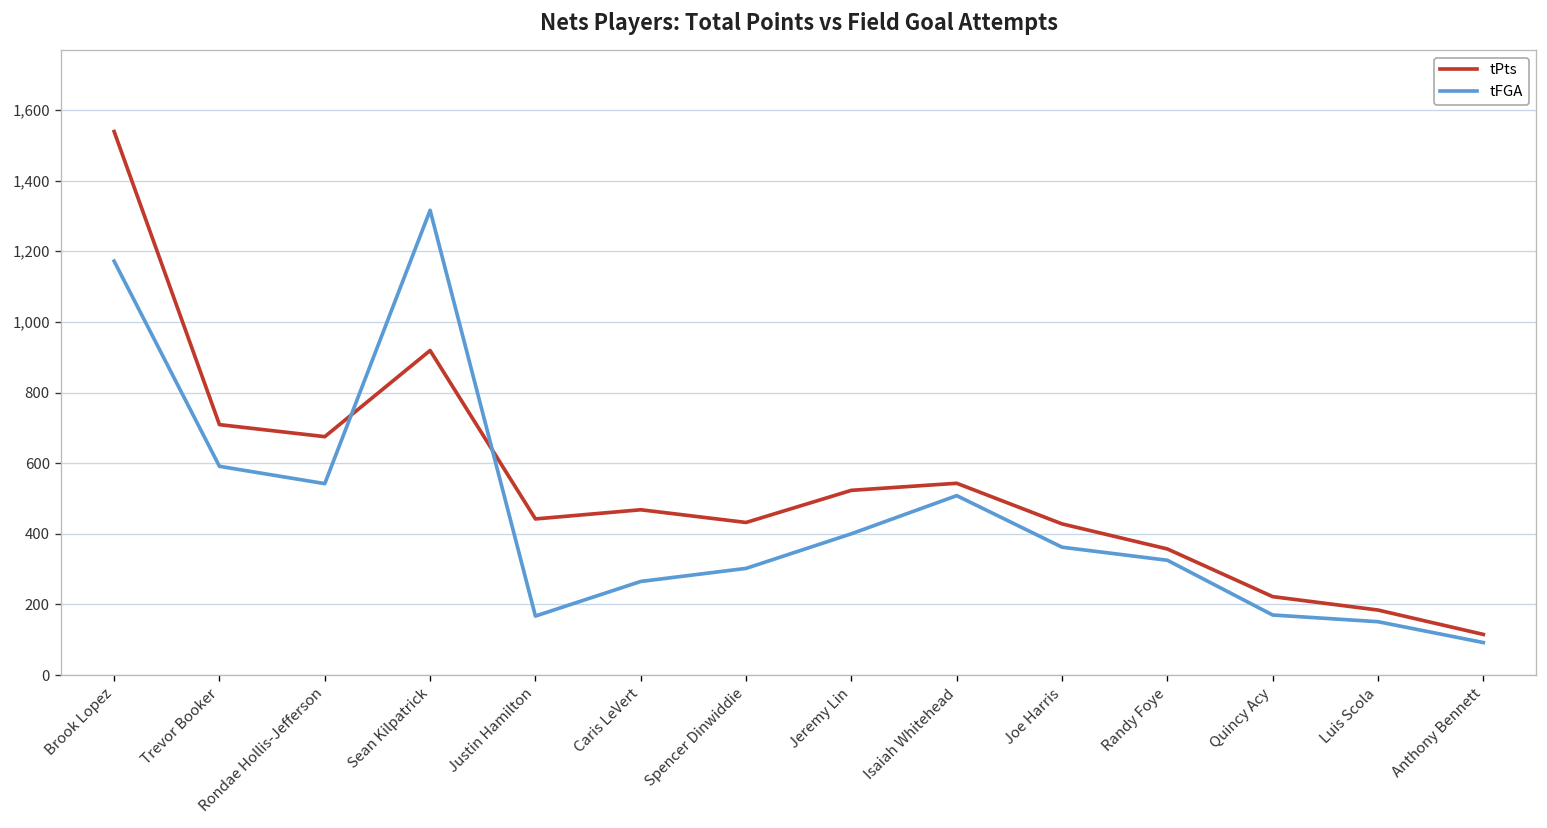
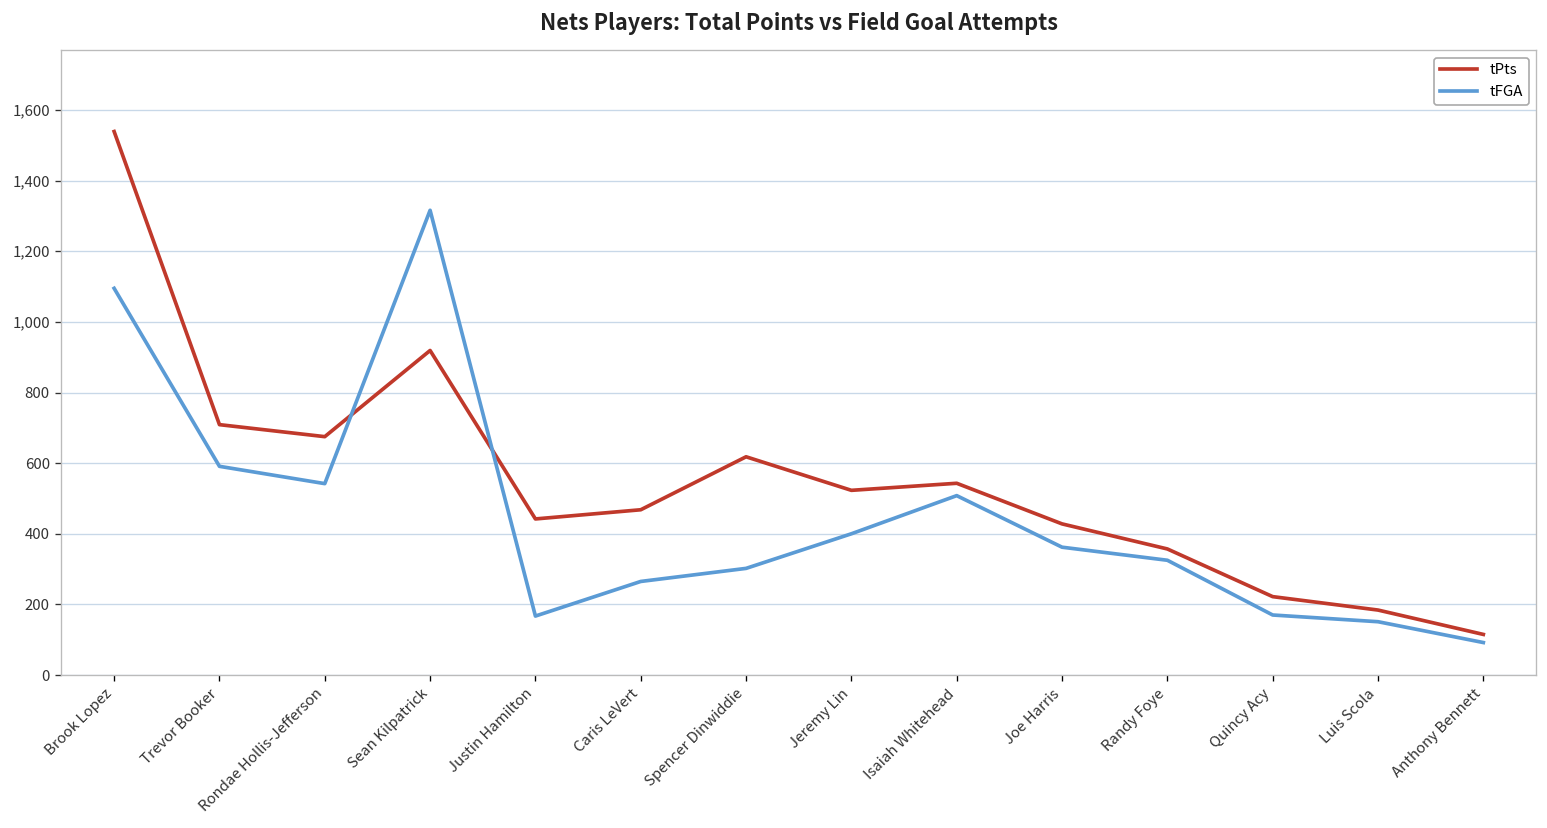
tFGA, Brook Lopez: 1,170 -> 1,100
tPts, Spencer Dinwiddie: 430 -> 620
